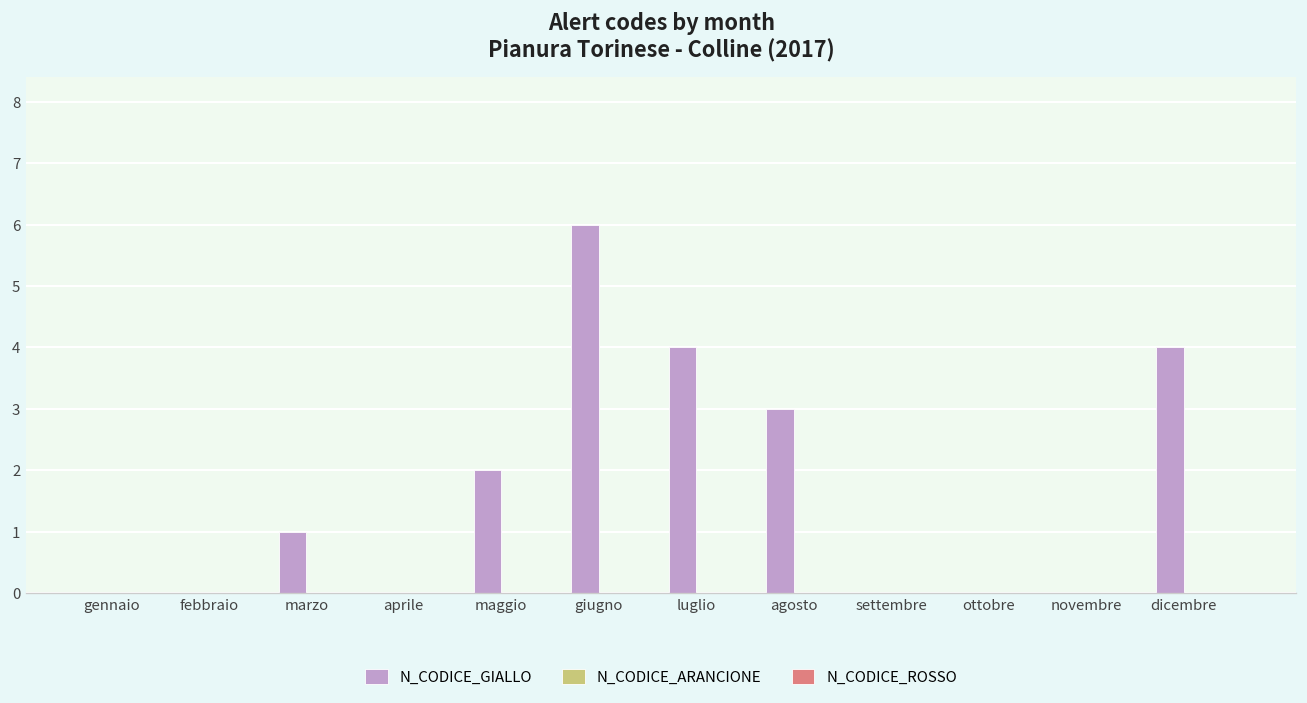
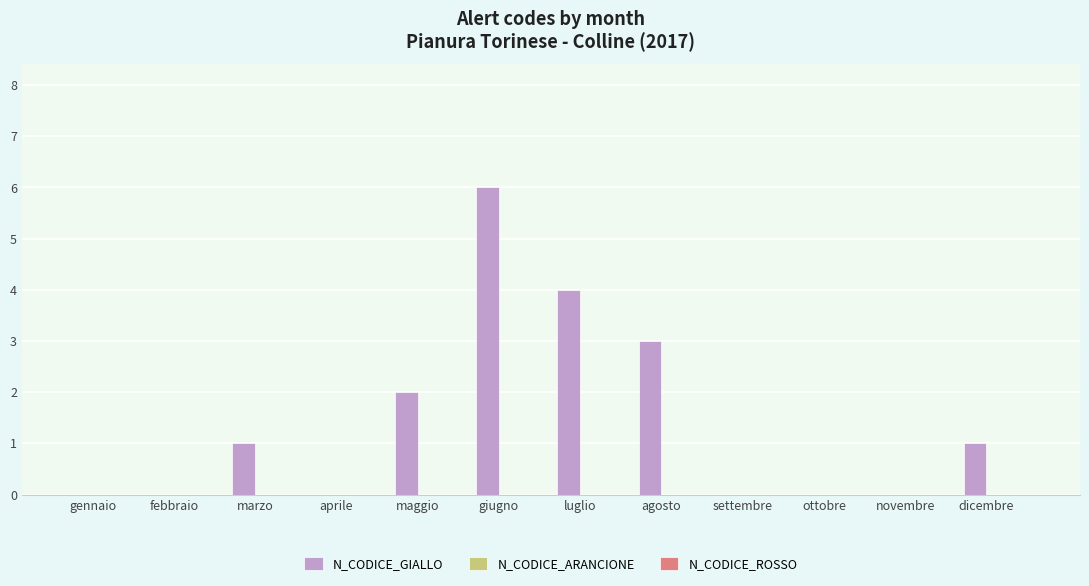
N_CODICE_GIALLO, dicembre: 4 -> 1
